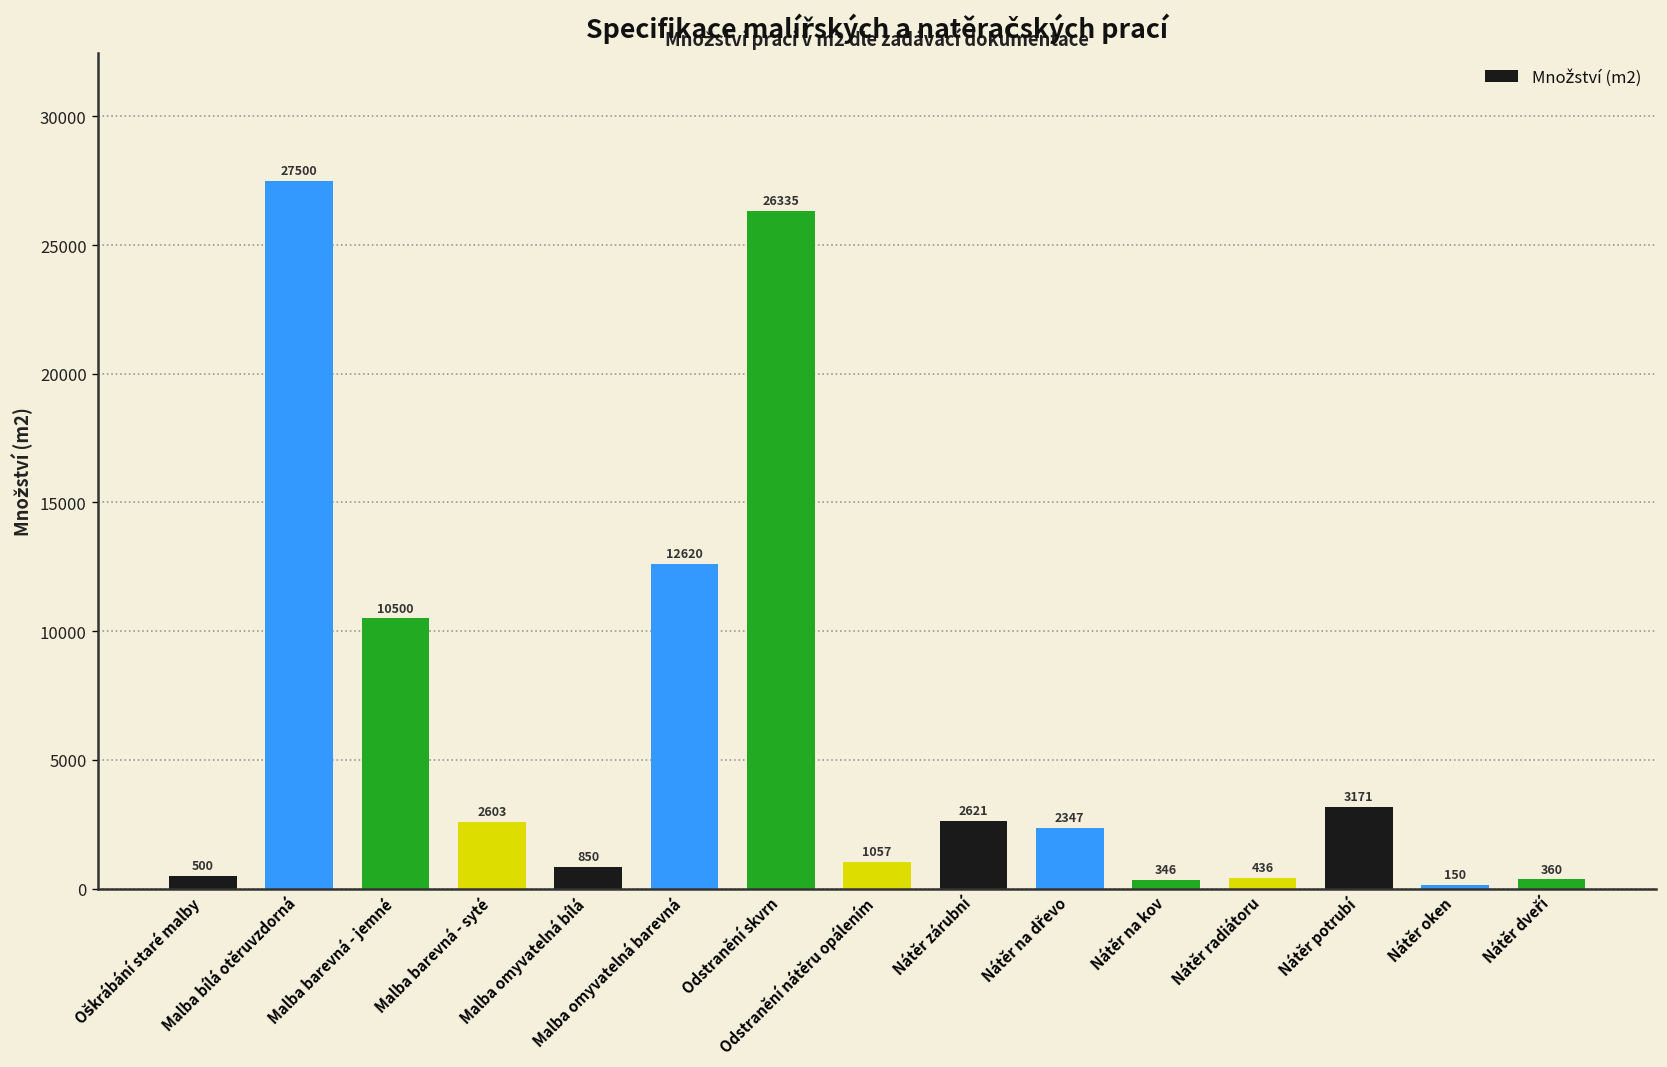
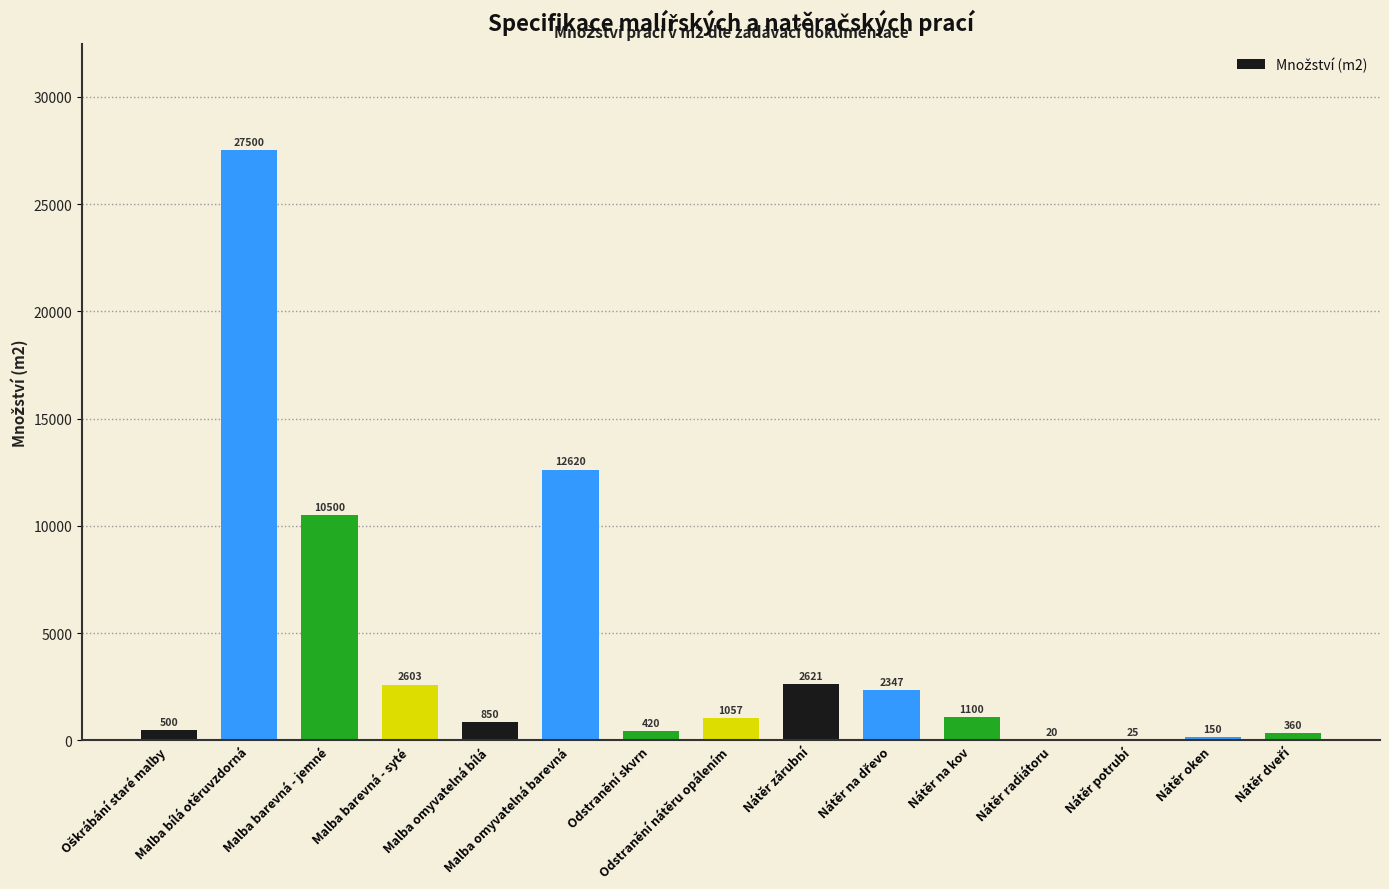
Odstranění skvrn: 26335 -> 420
Nátěr na kov: 346 -> 1100
Nátěr radiátoru: 436 -> 20
Nátěr potrubí: 3171 -> 25
